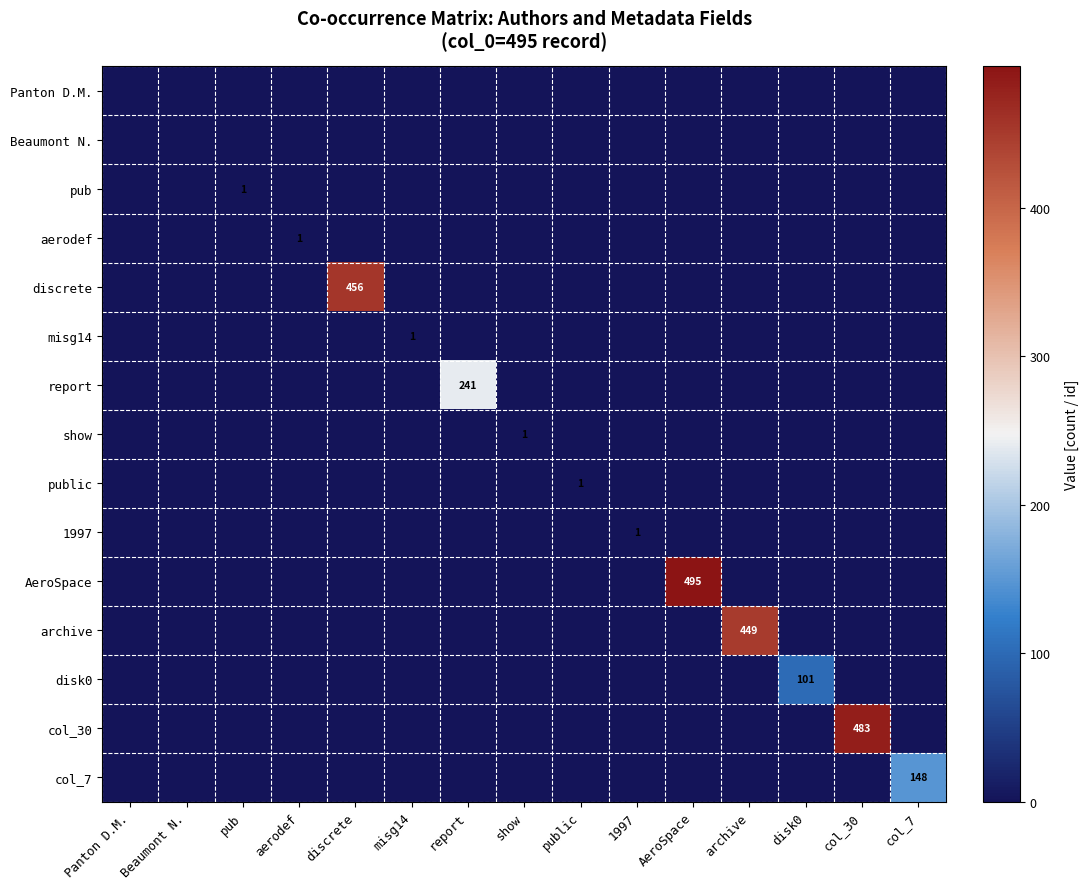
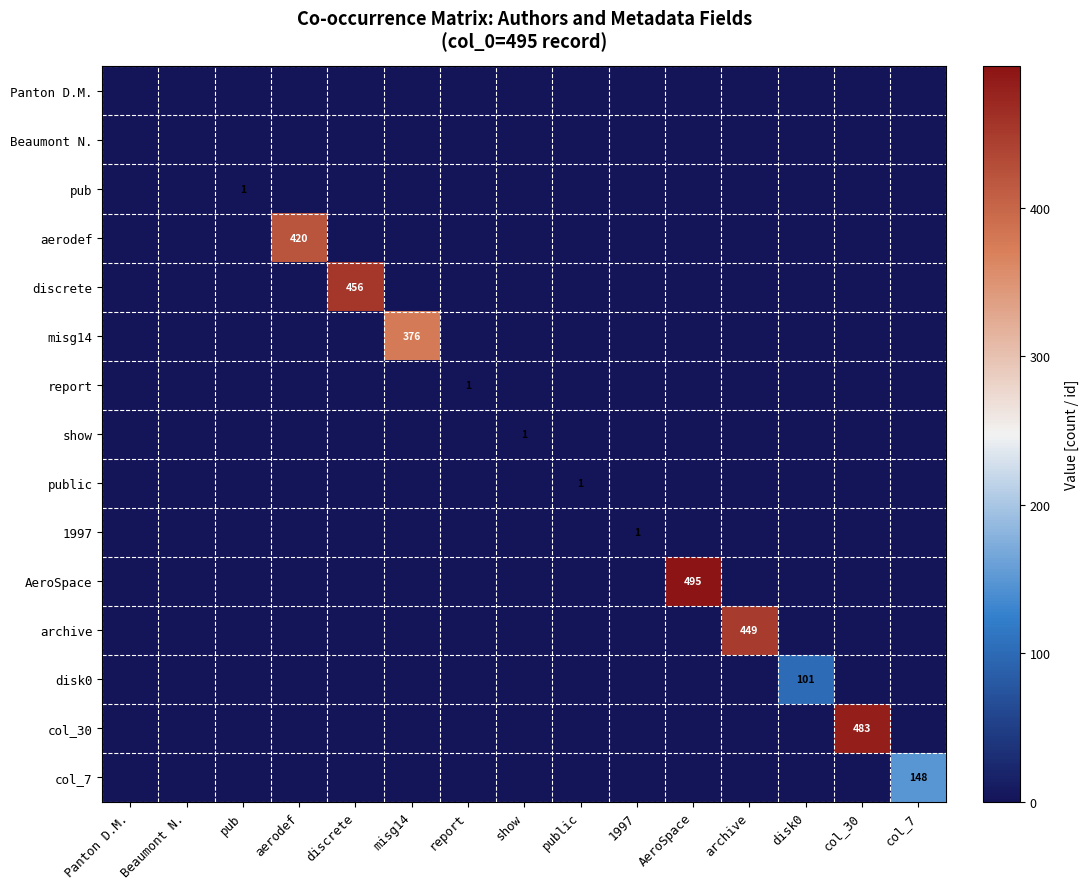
aerodef, aerodef: 1 -> 420
misg14, misg14: 1 -> 376
report, report: 241 -> 1
